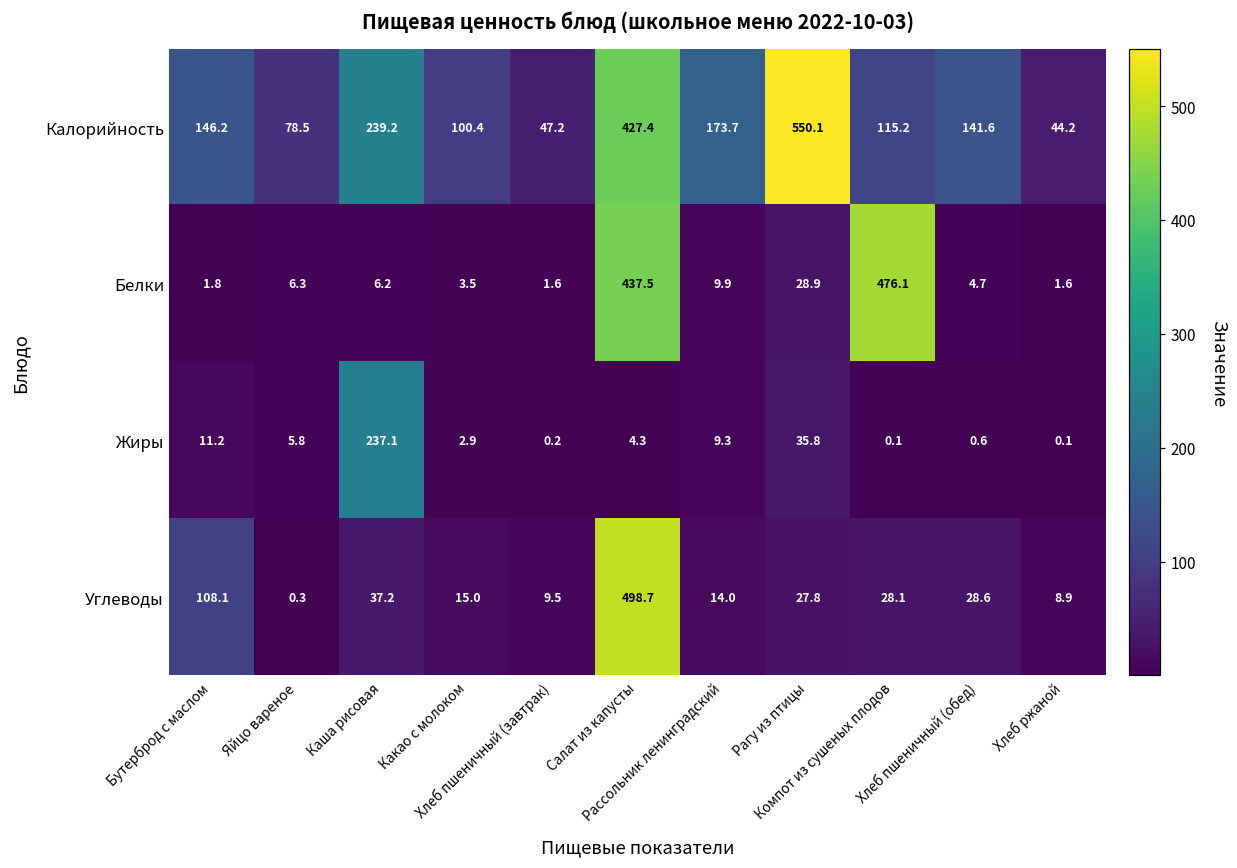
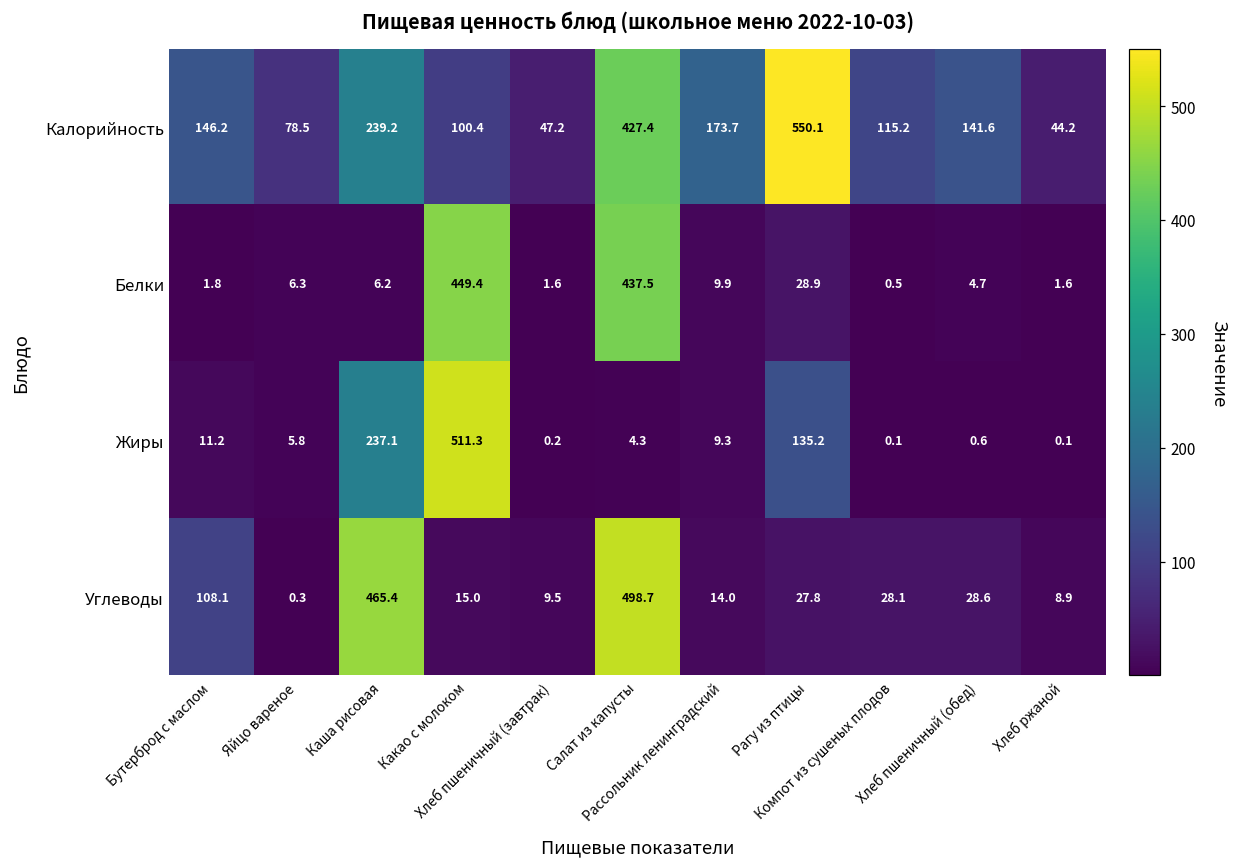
Белки, Какао с молоком: 3.5 -> 449.4
Белки, Компот из сушеных плодов: 476.1 -> 0.5
Жиры, Какао с молоком: 2.9 -> 511.3
Жиры, Рагу из птицы: 35.8 -> 135.2
Углеводы, Каша рисовая: 37.2 -> 465.4
